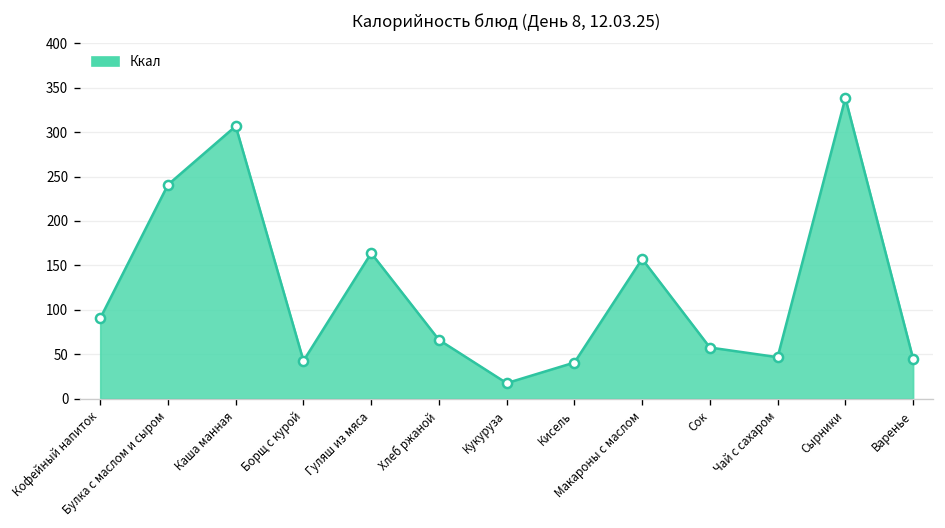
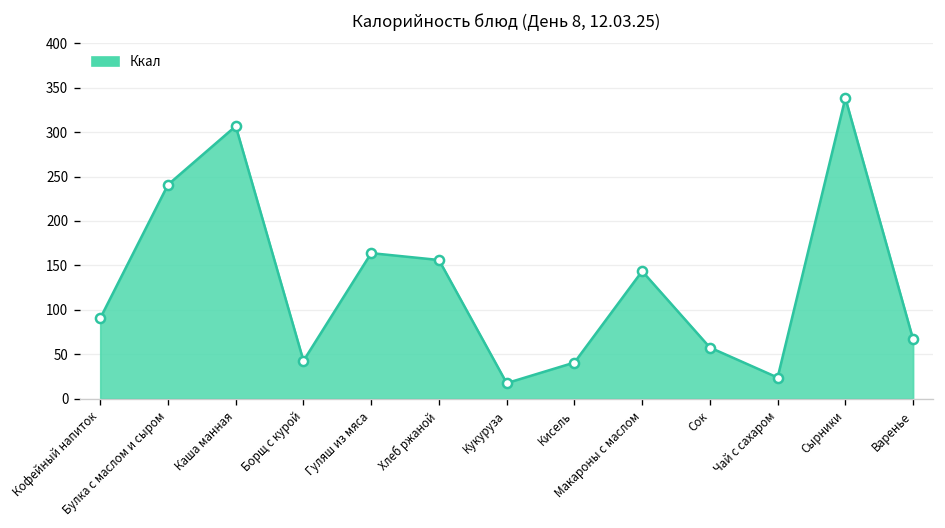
Хлеб ржаной: 70 -> 160
Макароны с маслом: 160 -> 140
Чай с сахаром: 50 -> 20
Варенье: 50 -> 70
